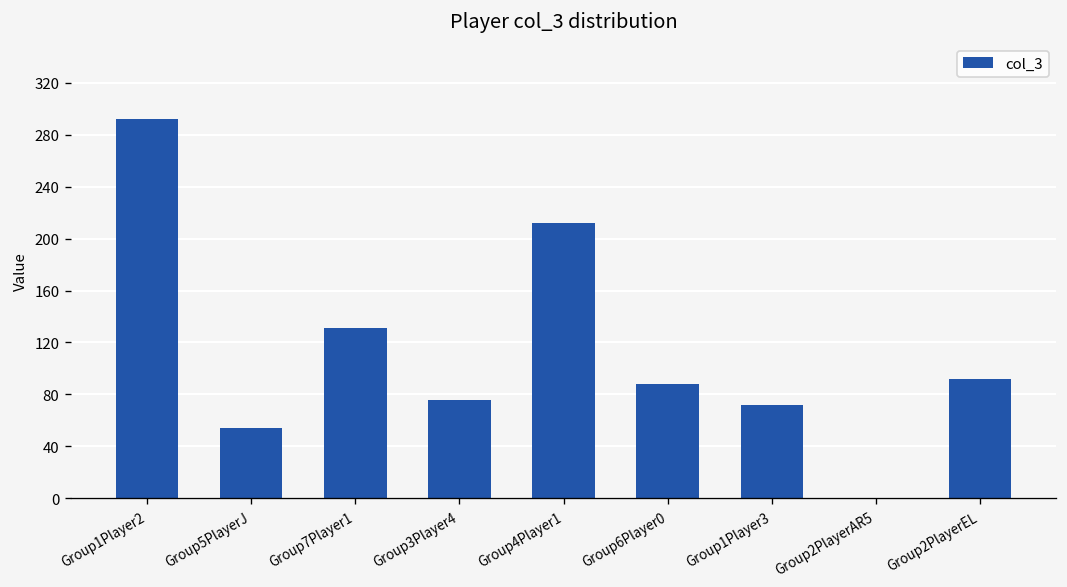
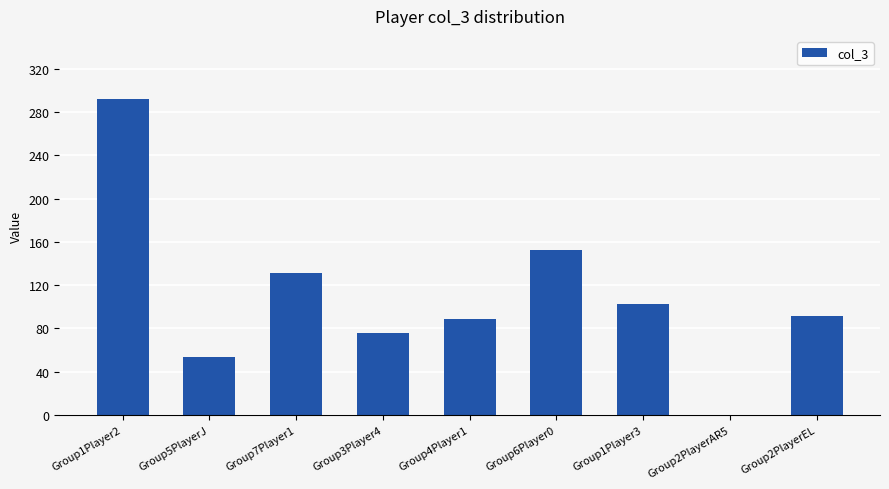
Group4Player1: 212 -> 89
Group6Player0: 88 -> 153
Group1Player3: 72 -> 103
